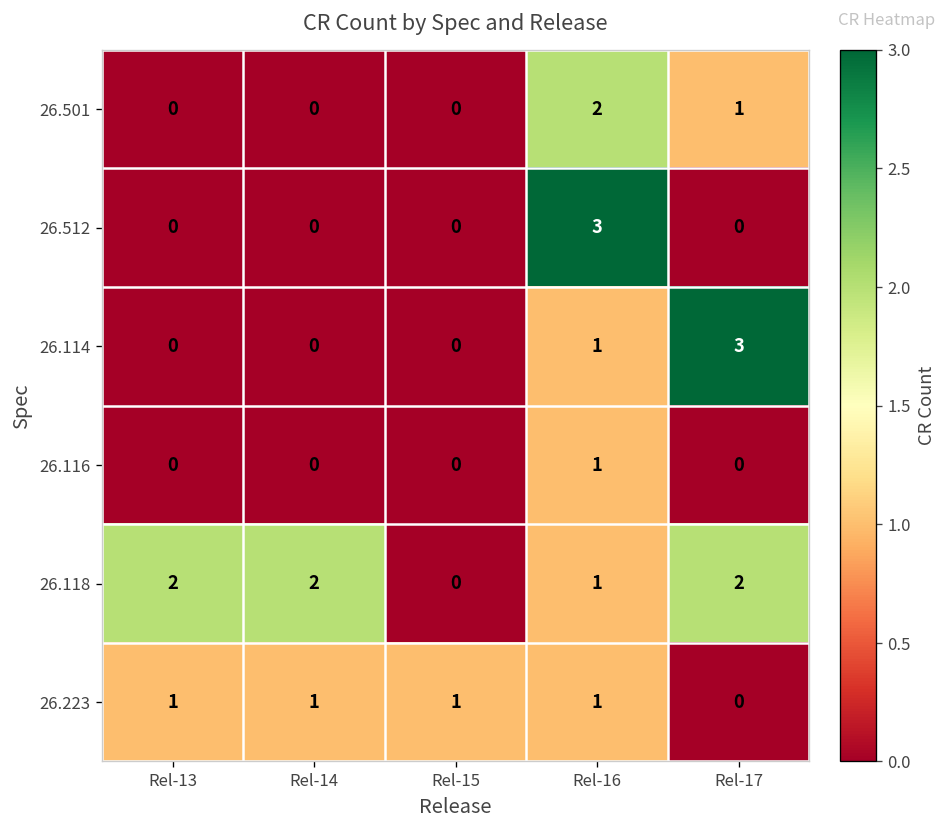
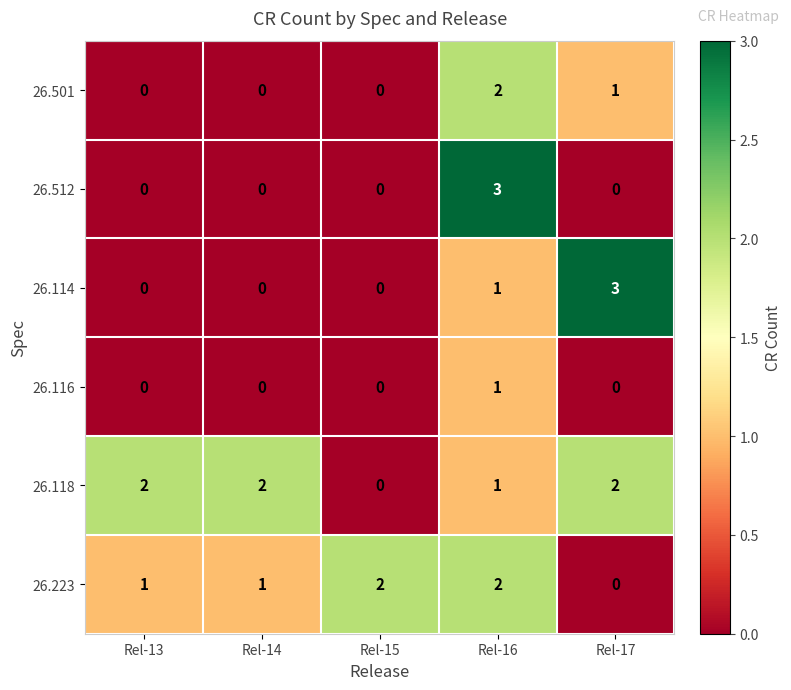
26.223, Rel-15: 1 -> 2
26.223, Rel-16: 1 -> 2
